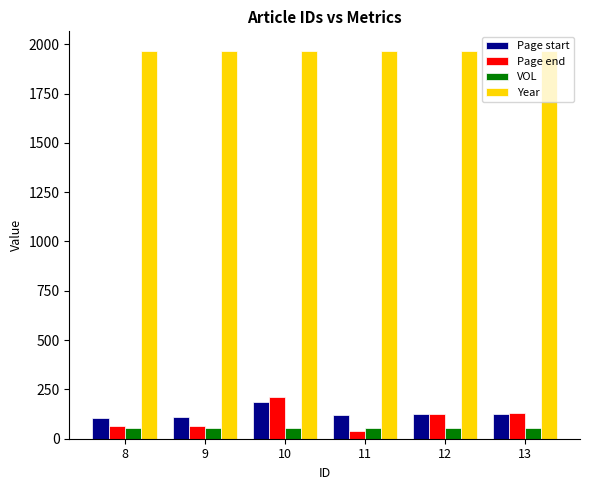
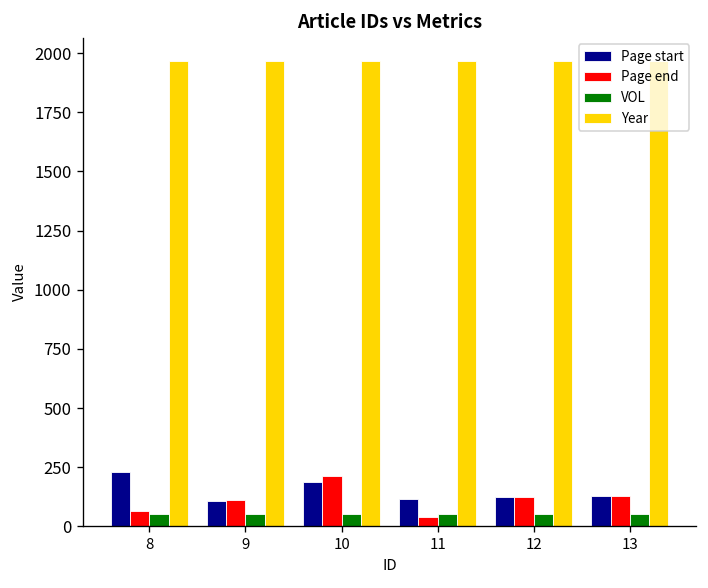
Page start, 8: 100 -> 230
Page end, 9: 70 -> 110
